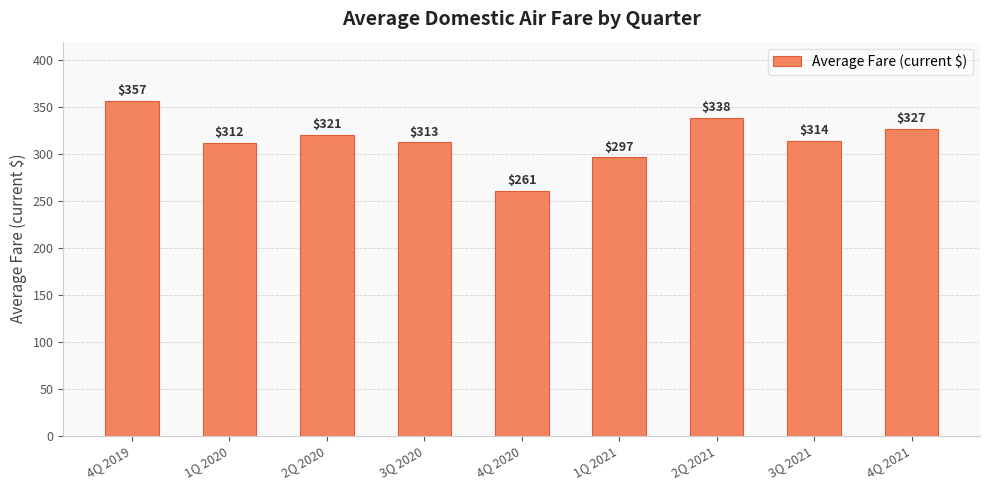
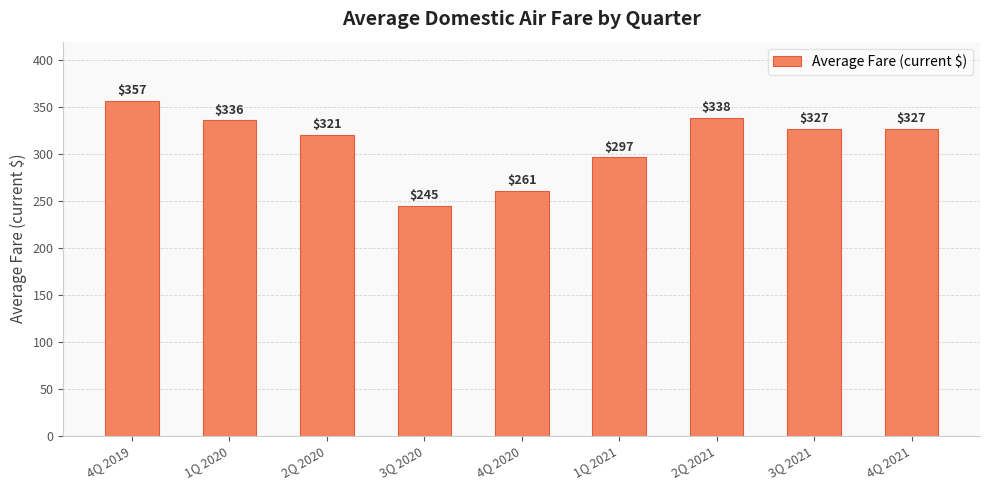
1Q 2020: $312 -> $336
3Q 2020: $313 -> $245
3Q 2021: $314 -> $327
